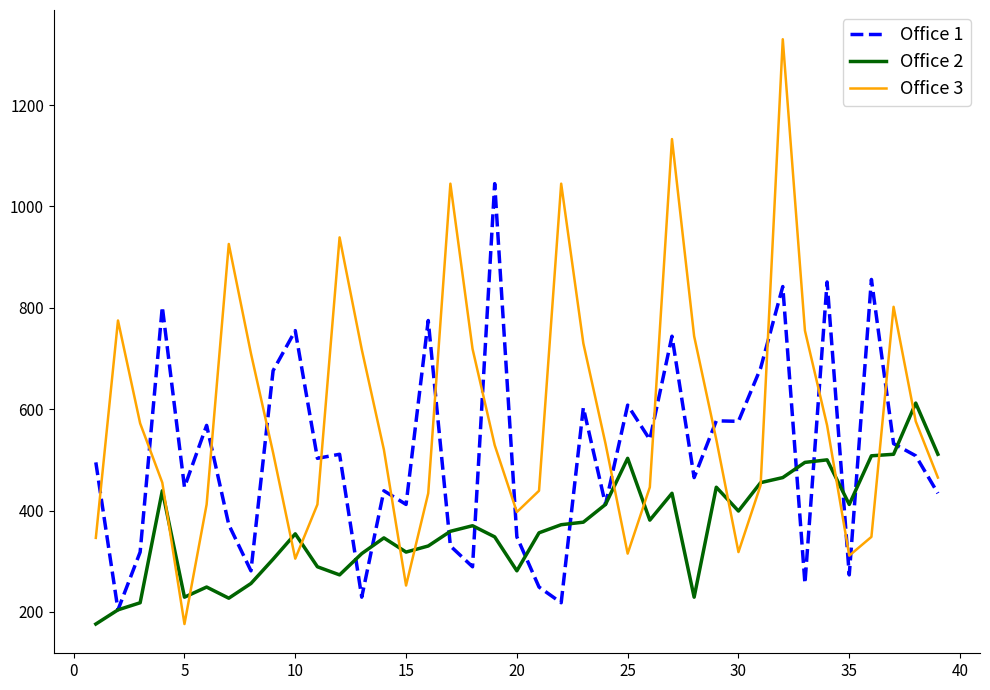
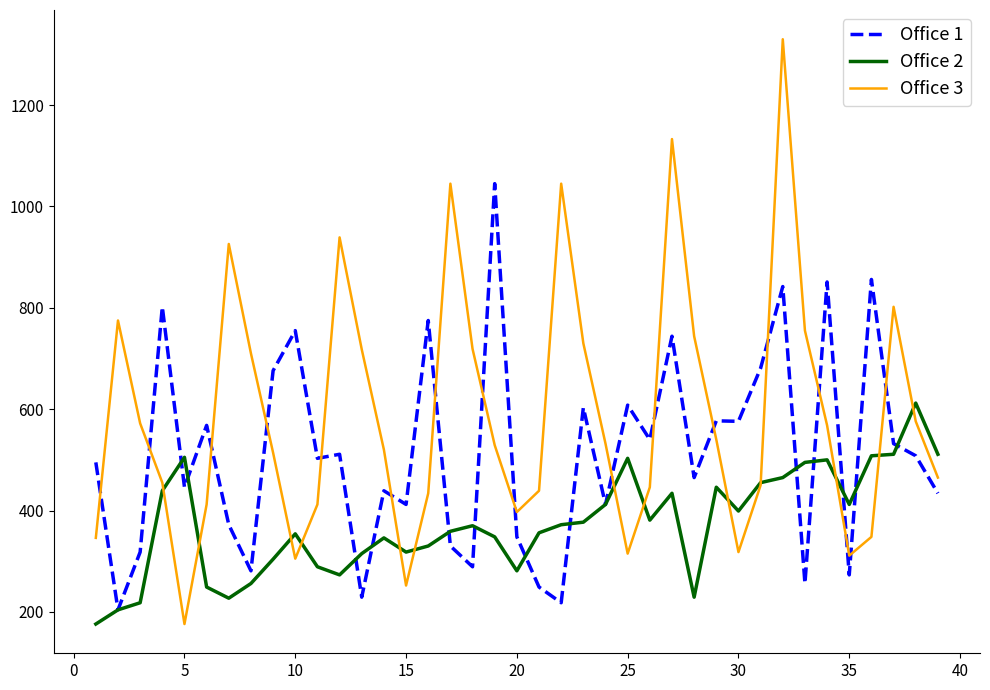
Office 2, 5: 230 -> 510
